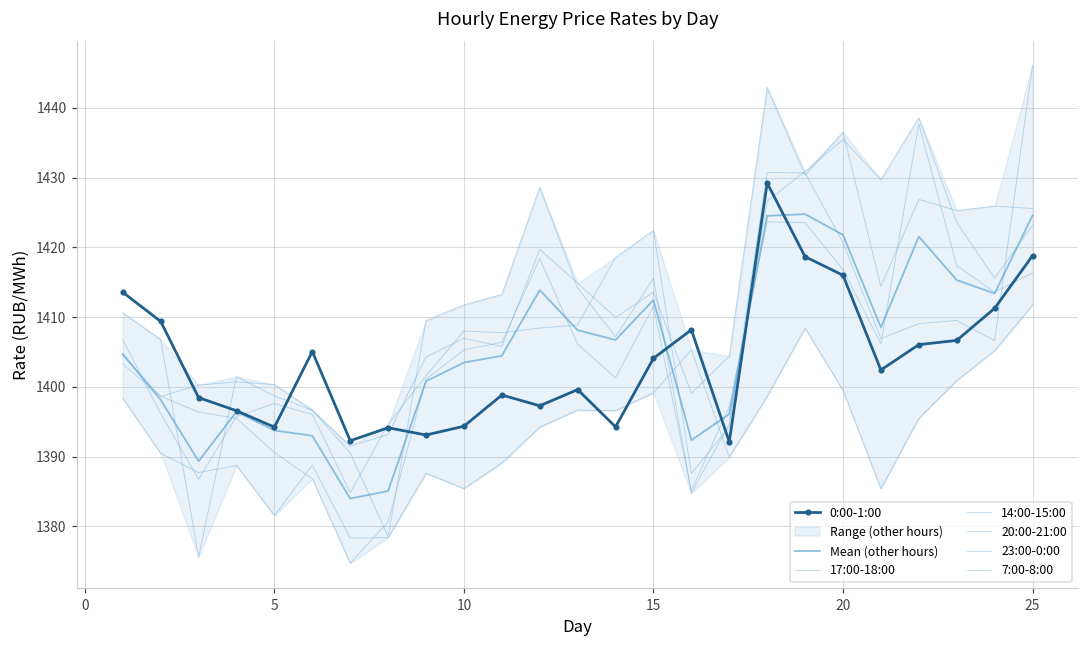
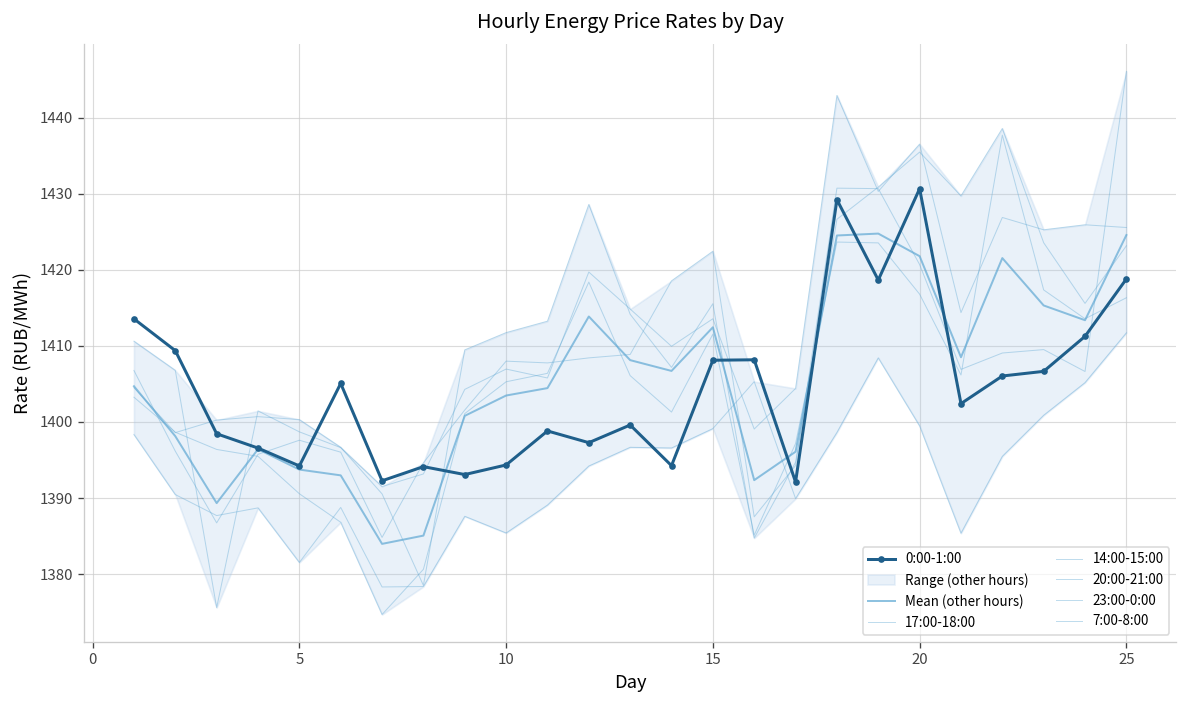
0:00-1:00, 15: 1404 -> 1408
0:00-1:00, 20: 1416 -> 1431
